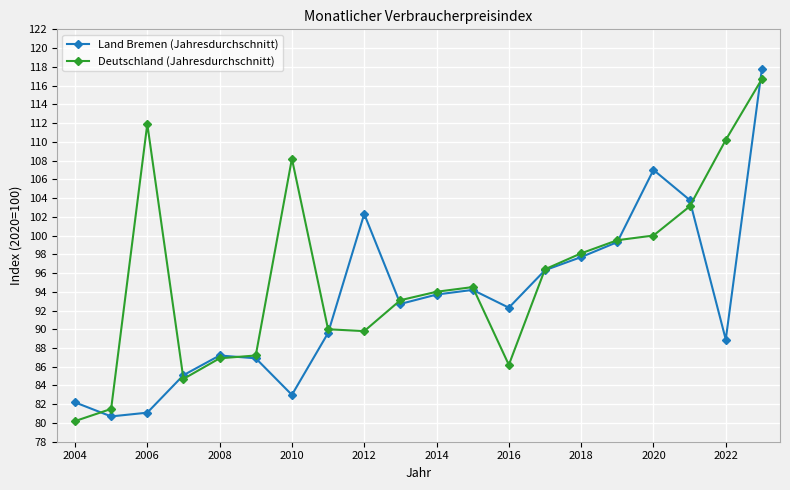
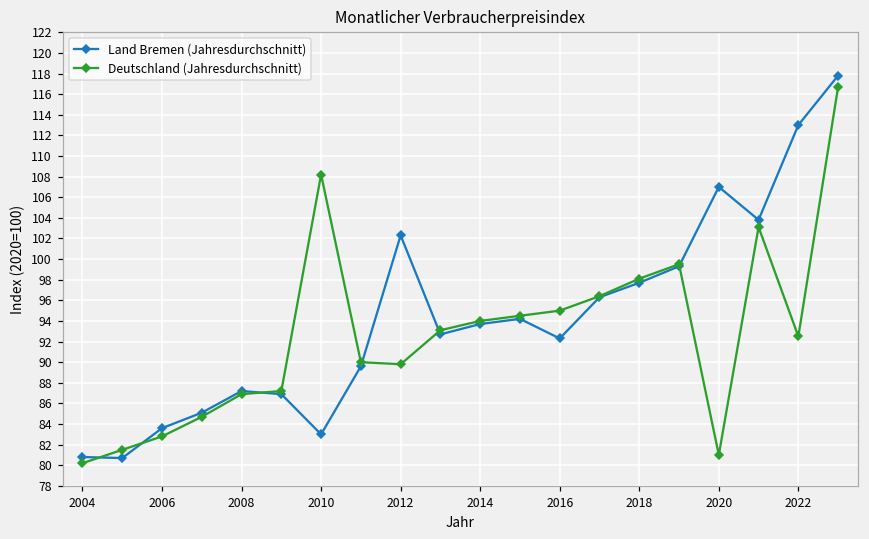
Land Bremen (Jahresdurchschnitt), 2004: 82 -> 81
Land Bremen (Jahresdurchschnitt), 2006: 81 -> 84
Deutschland (Jahresdurchschnitt), 2006: 112 -> 83
Deutschland (Jahresdurchschnitt), 2016: 86 -> 95
Deutschland (Jahresdurchschnitt), 2020: 100 -> 81
Land Bremen (Jahresdurchschnitt), 2022: 89 -> 113
Deutschland (Jahresdurchschnitt), 2022: 110 -> 93
